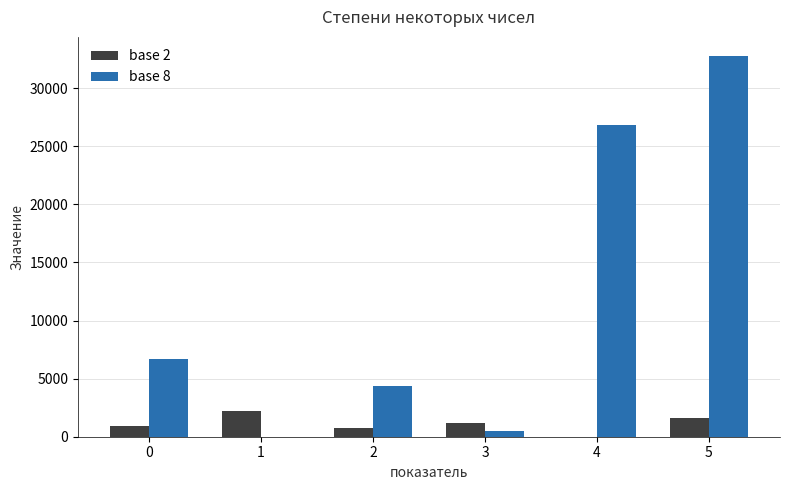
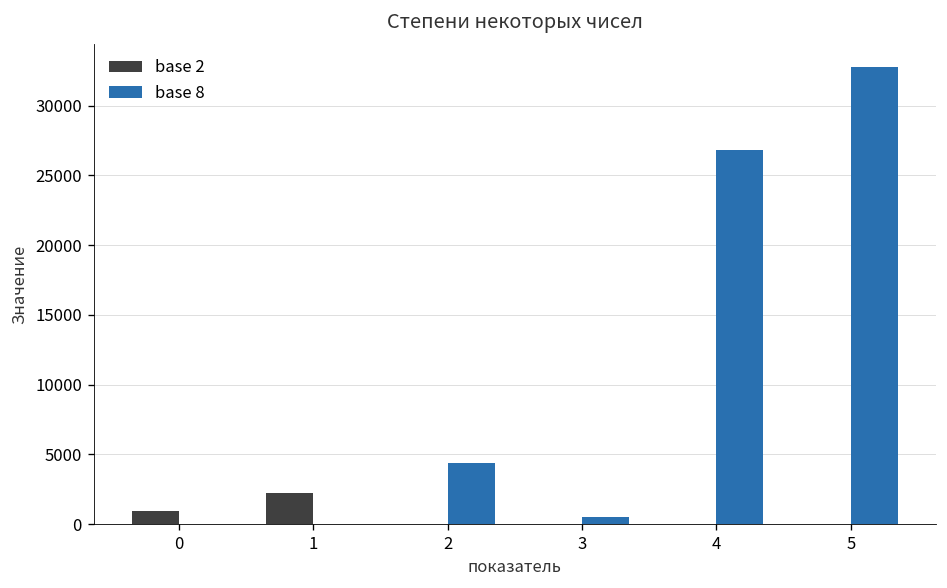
base 8, 0: 6700 -> 0
base 2, 2: 800 -> 0
base 2, 3: 1200 -> 0
base 2, 5: 1600 -> 0
